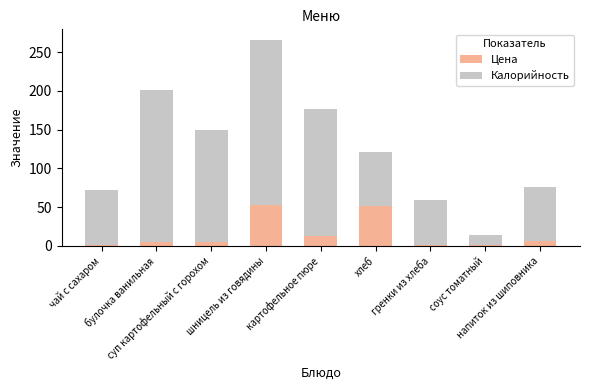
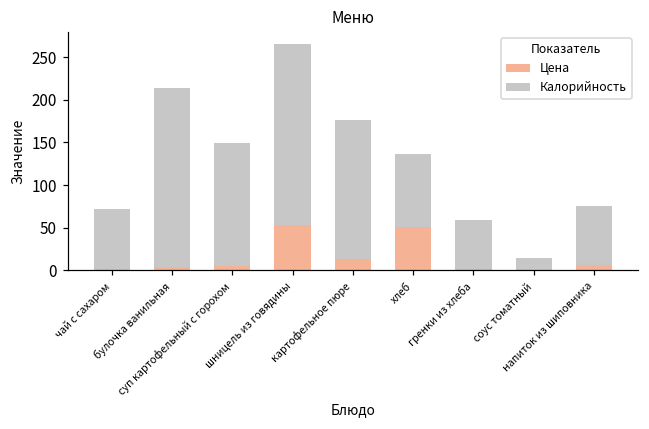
Калорийность, булочка ванильная: 200 -> 210
Калорийность, хлеб: 70 -> 90
